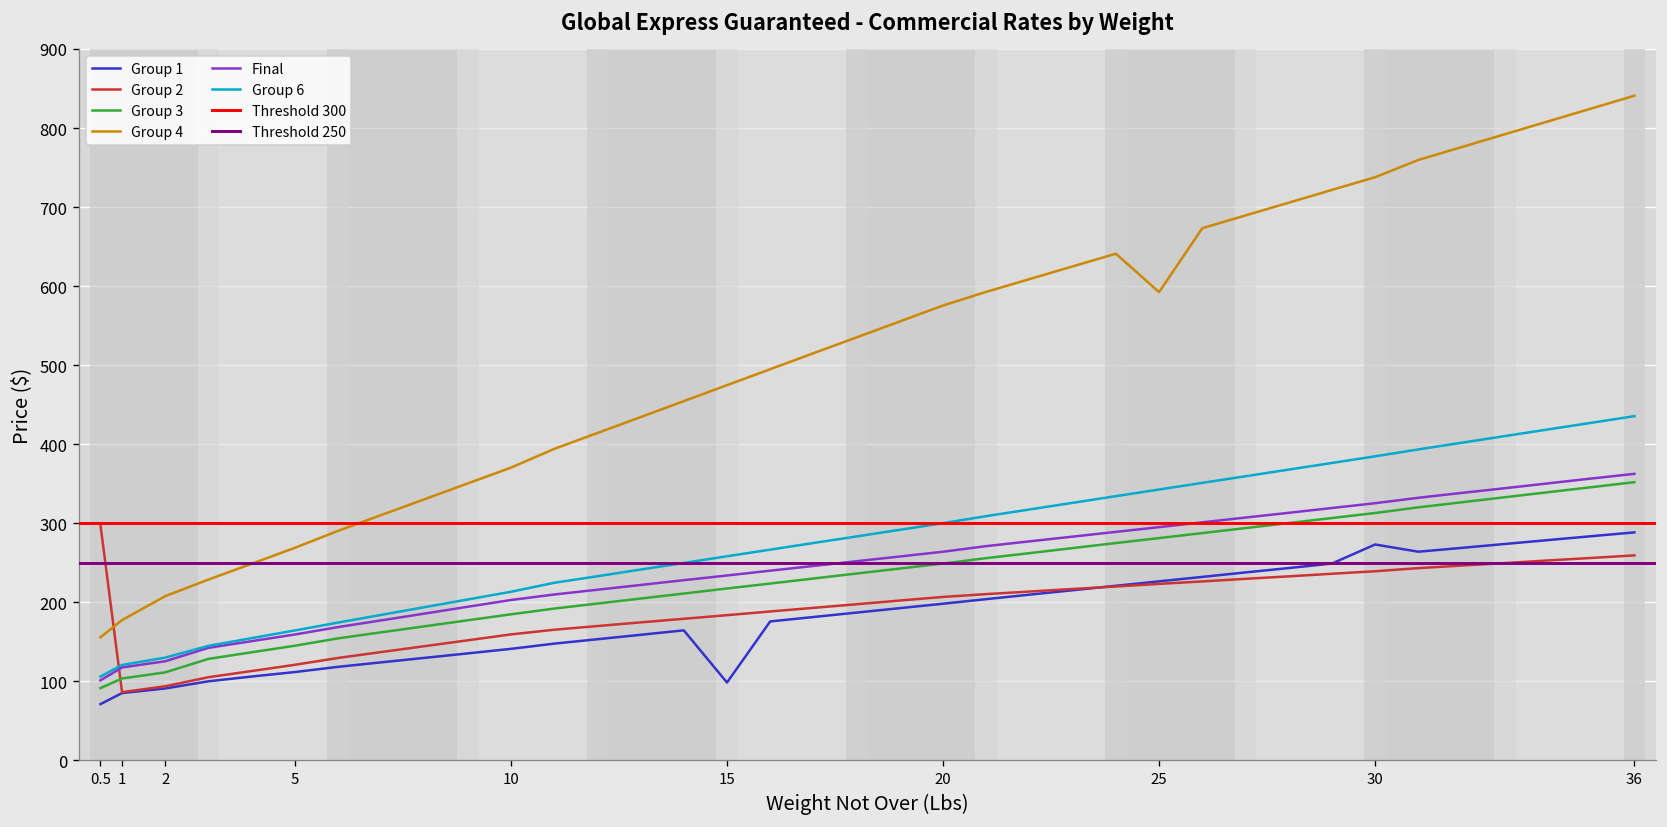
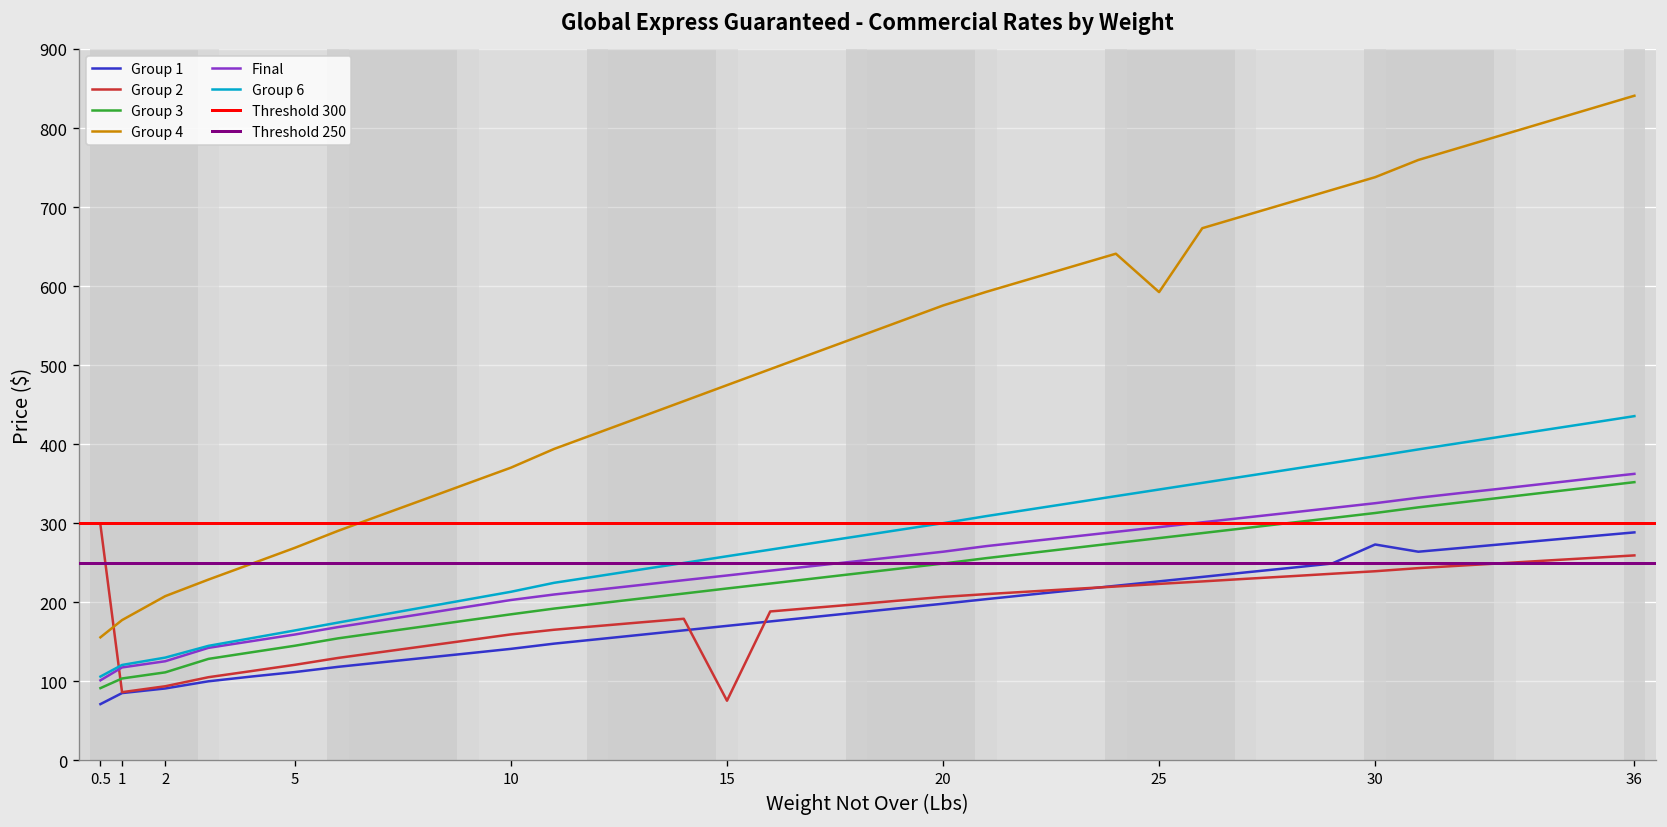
Group 1, 15: 100 -> 170
Group 2, 15: 180 -> 80
